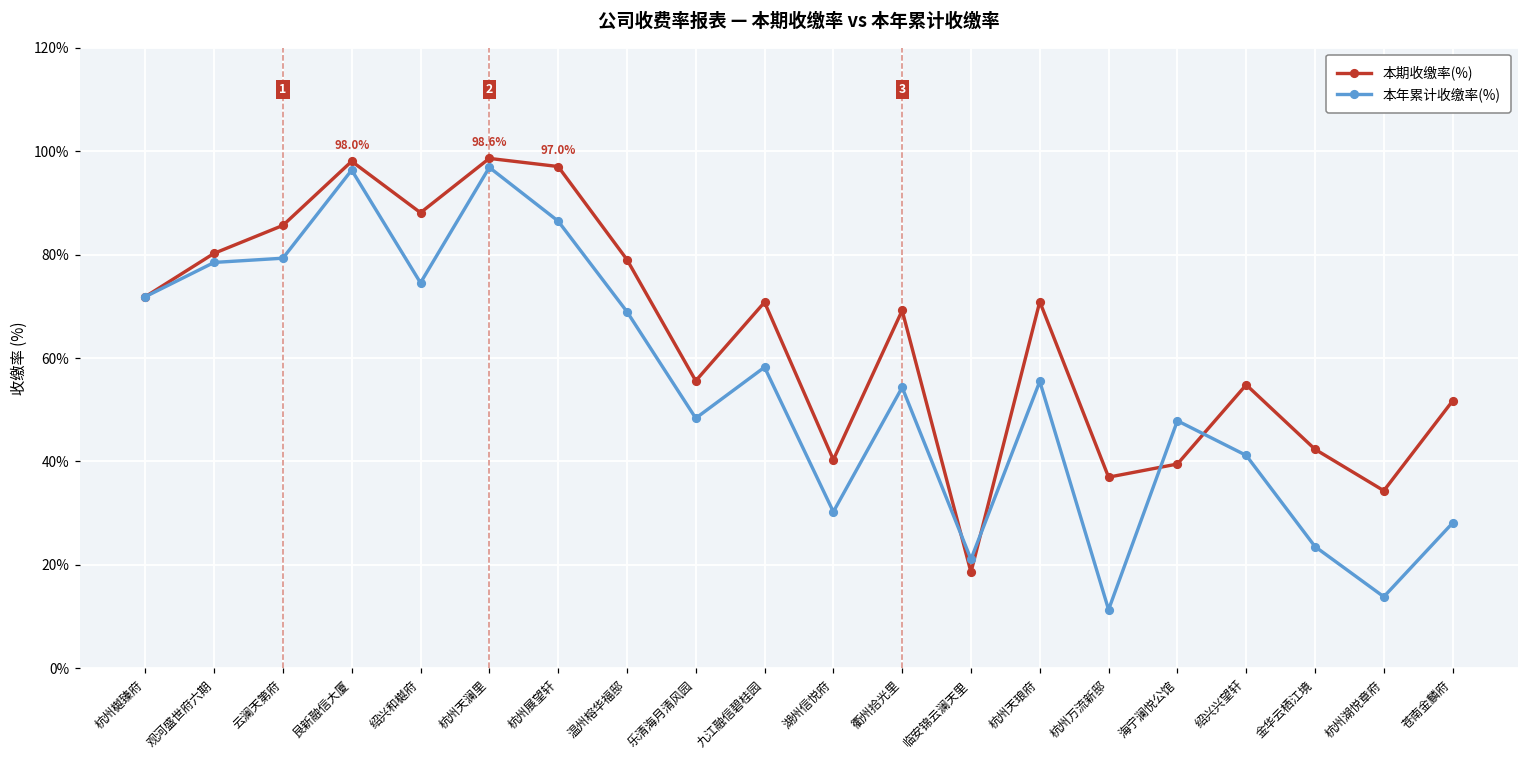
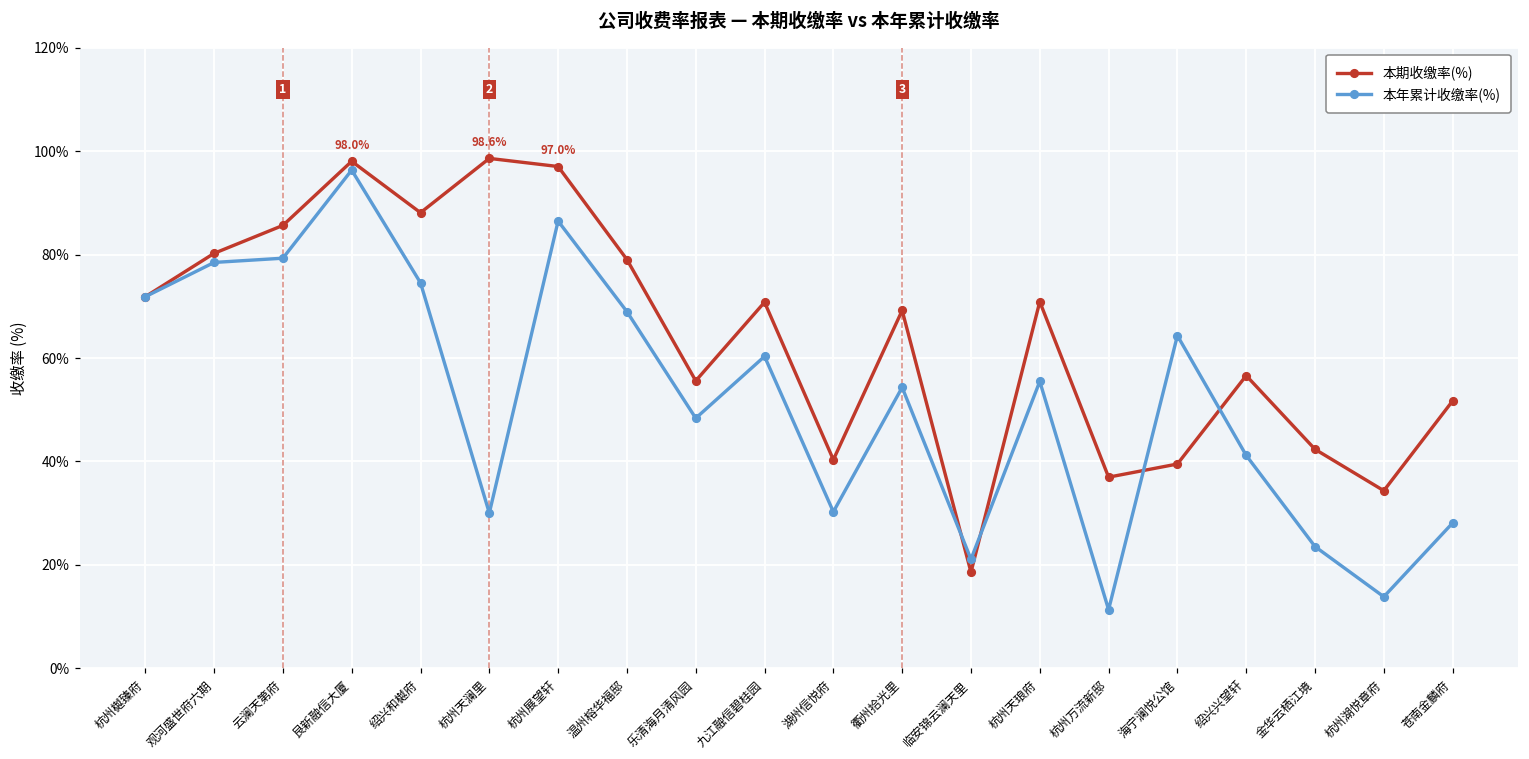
本年累计收缴率(%), 杭州天澜里: 97% -> 30%
本年累计收缴率(%), 九江融信碧桂园: 58% -> 60%
本年累计收缴率(%), 海宁澜悦公馆: 48% -> 64%
本期收缴率(%), 绍兴兴望轩: 55% -> 57%
